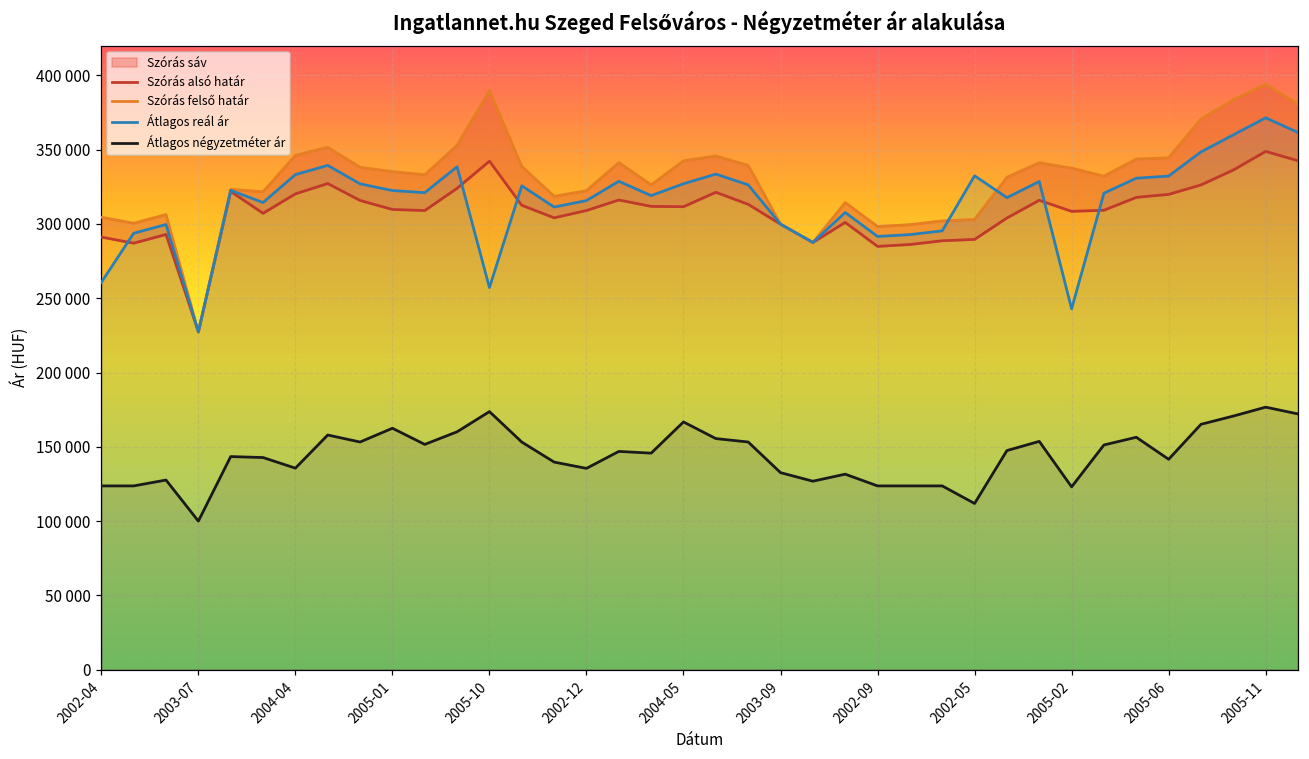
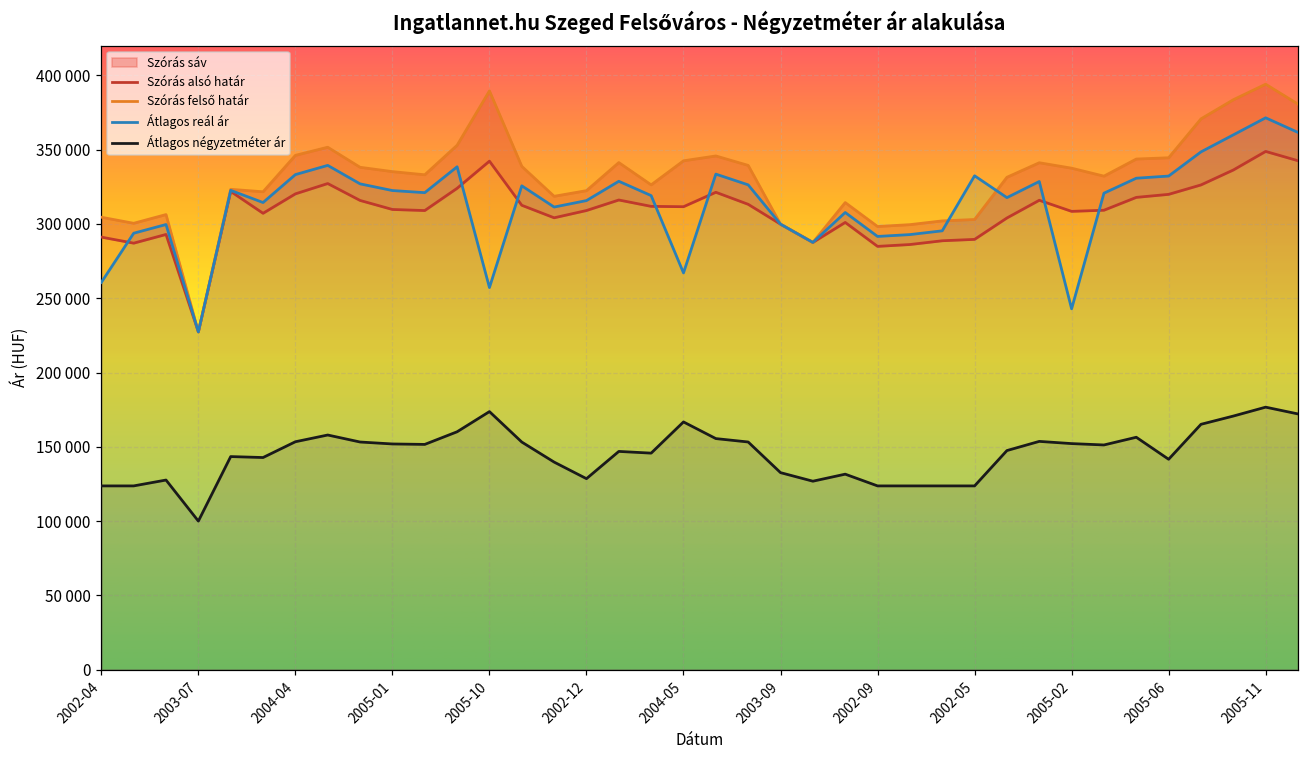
Átlagos négyzetméter ár, 2004-04: 136000 -> 153000
Átlagos négyzetméter ár, 2005-01: 162000 -> 152000
Átlagos négyzetméter ár, 2002-12: 135000 -> 129000
Átlagos reál ár, 2004-05: 327000 -> 267000
Átlagos négyzetméter ár, 2002-05: 112000 -> 124000
Átlagos négyzetméter ár, 2005-02: 123000 -> 152000
